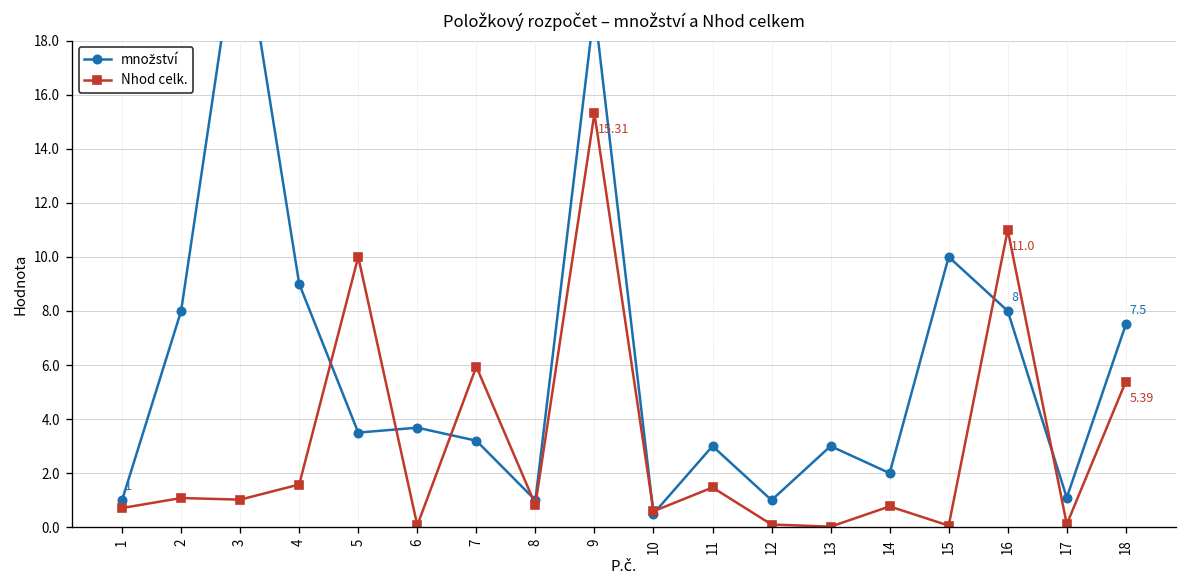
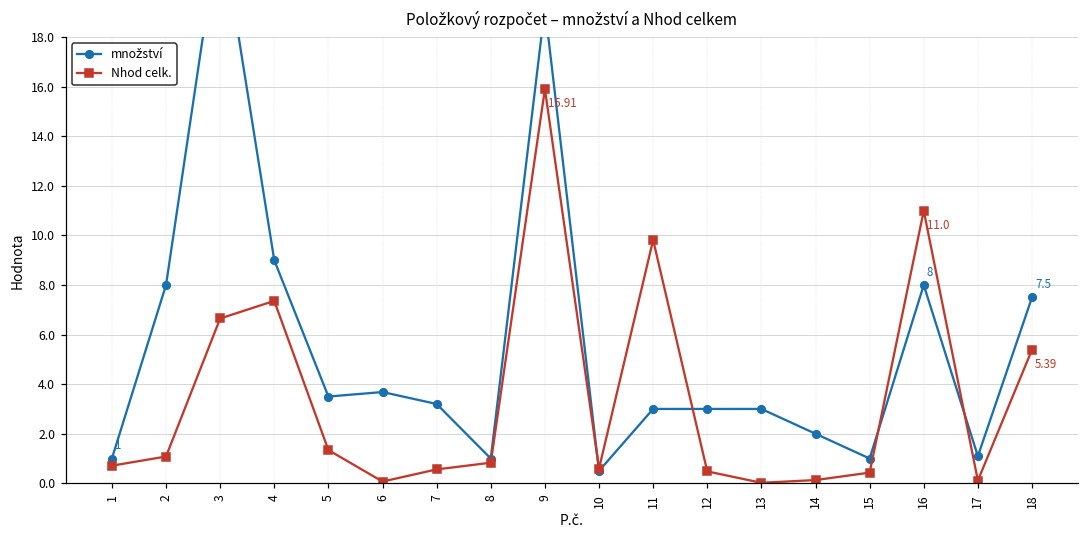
Nhod celk., 3: 1.0 -> 6.7
Nhod celk., 4: 1.6 -> 7.4
Nhod celk., 5: 10.0 -> 1.3
Nhod celk., 7: 5.9 -> 0.6
Nhod celk., 9: 15.31 -> 15.91
Nhod celk., 11: 1.5 -> 9.8
množství, 12: 1 -> 3
Nhod celk., 12: 0.1 -> 0.5
Nhod celk., 14: 0.8 -> 0.1
množství, 15: 10 -> 1
Nhod celk., 15: 0.1 -> 0.4
